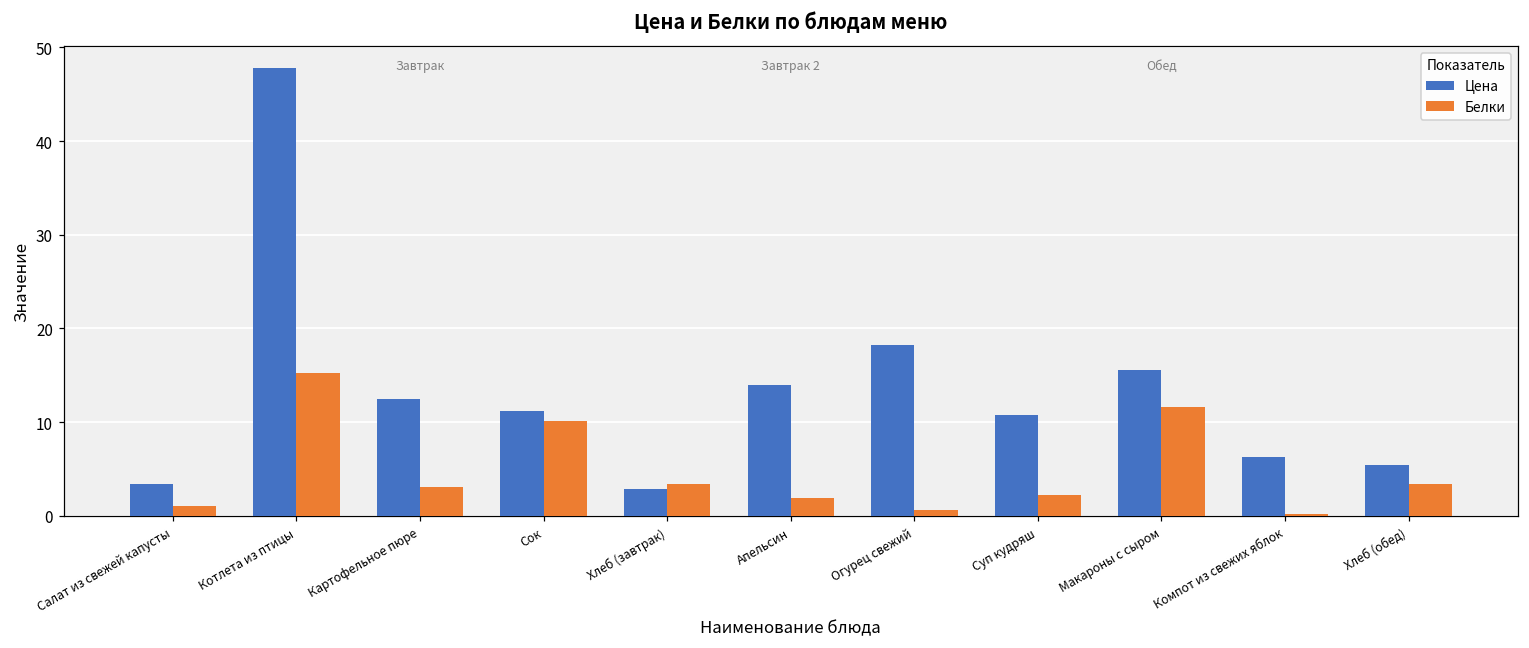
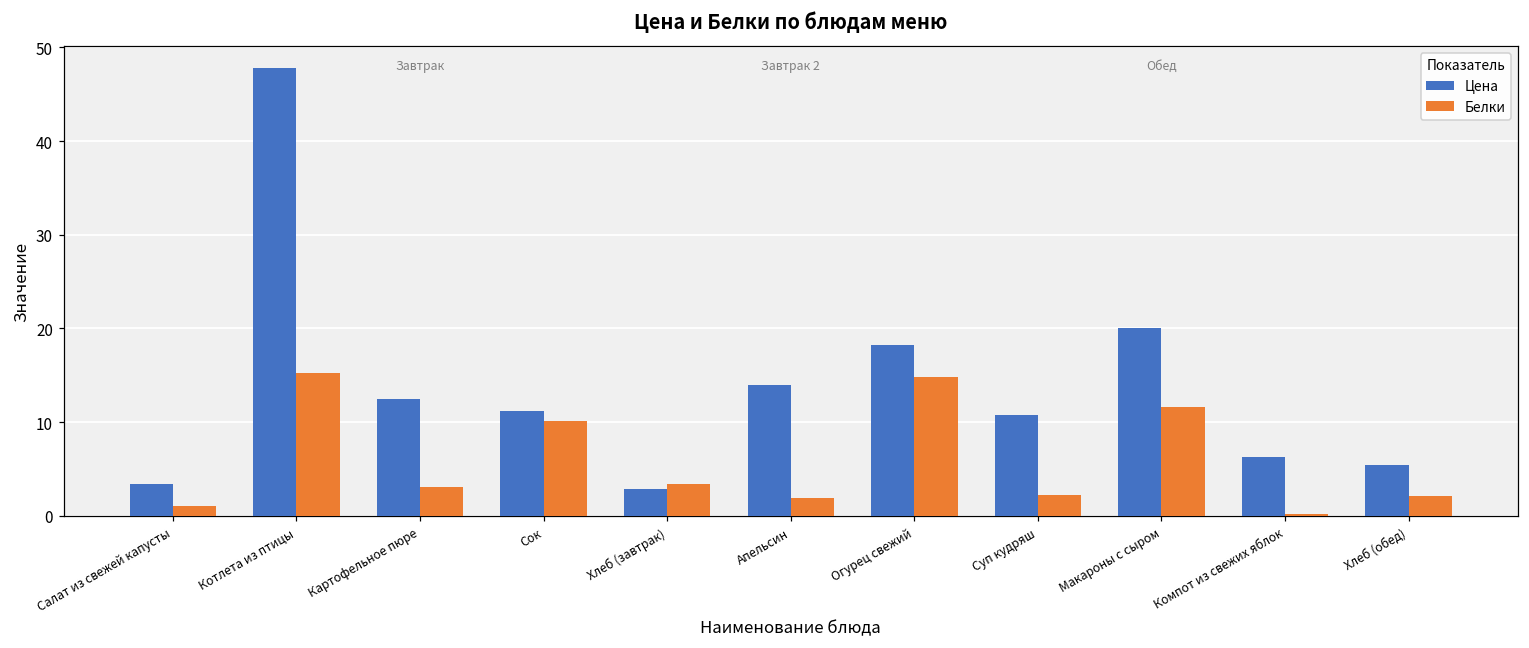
Белки, Огурец свежий: 1 -> 15
Цена, Макароны с сыром: 16 -> 20
Белки, Хлеб (обед): 3 -> 2
